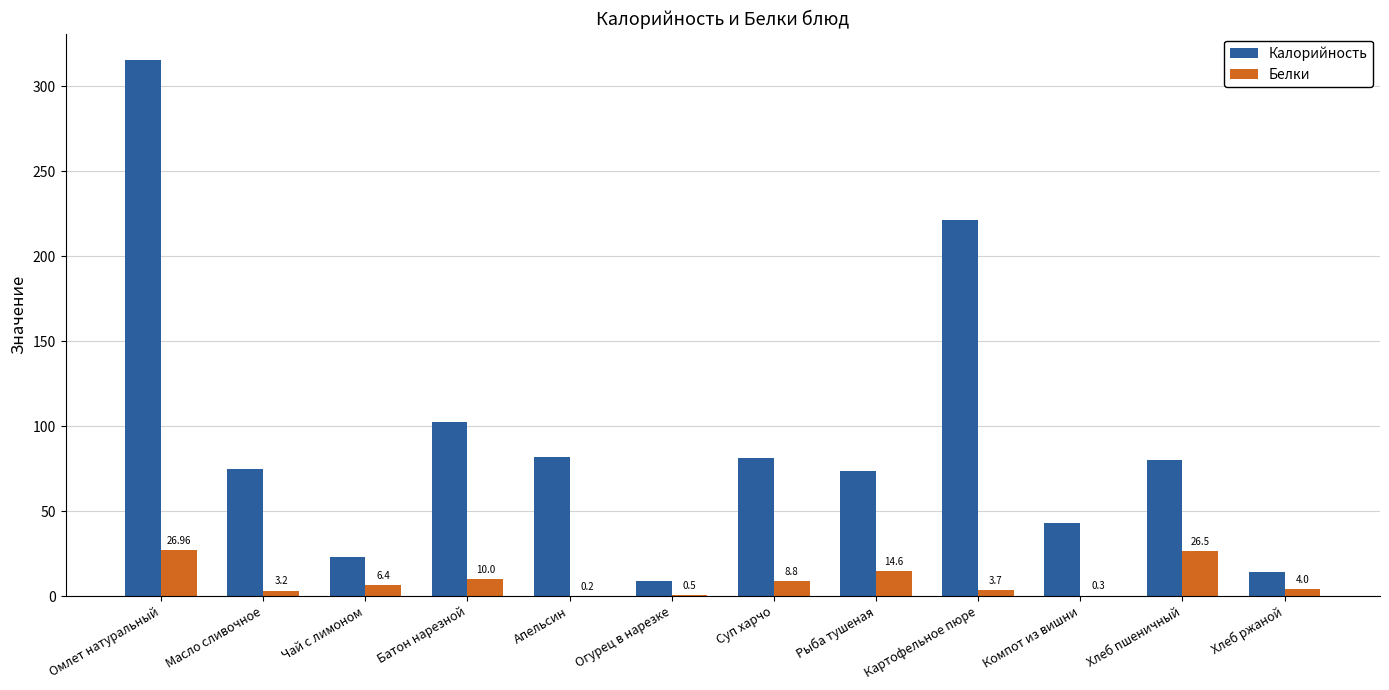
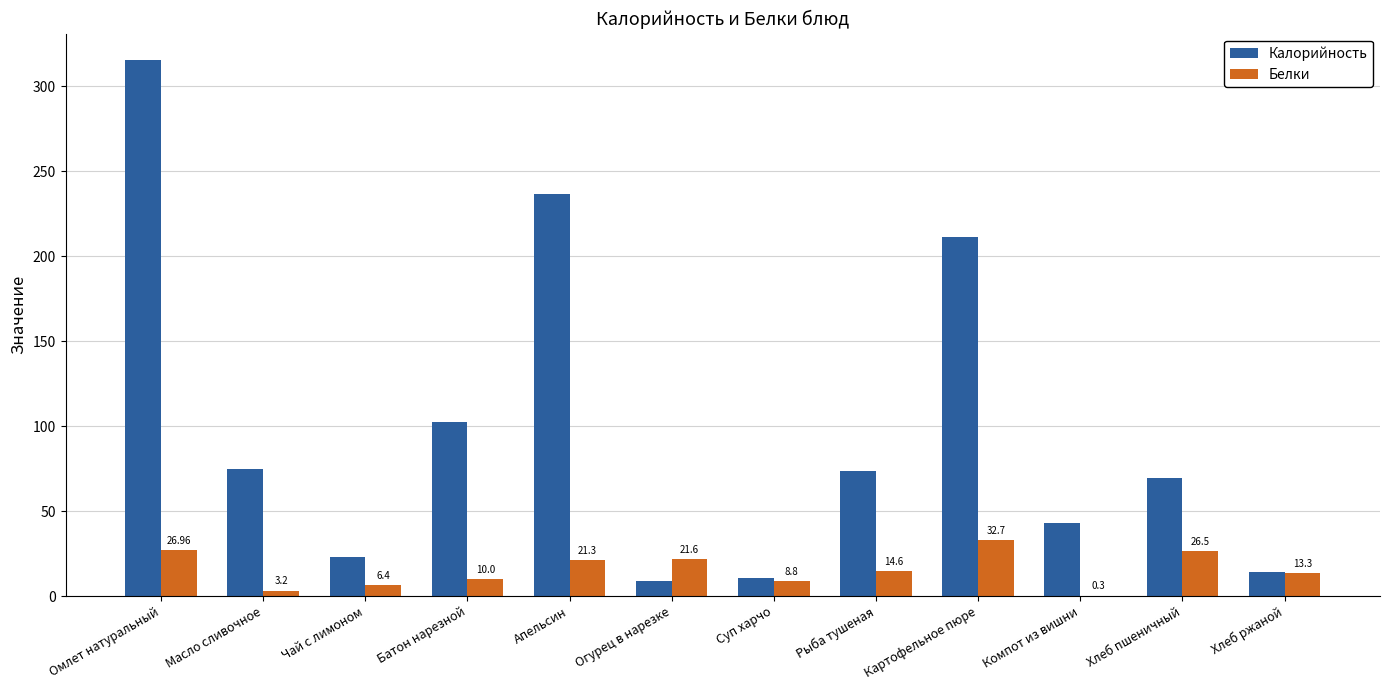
Калорийность, Апельсин: 82 -> 236
Белки, Апельсин: 0.2 -> 21.3
Белки, Огурец в нарезке: 0.5 -> 21.6
Калорийность, Суп харчо: 81 -> 11
Калорийность, Картофельное пюре: 221 -> 211
Белки, Картофельное пюре: 3.7 -> 32.7
Калорийность, Хлеб пшеничный: 80 -> 70
Белки, Хлеб ржаной: 4.0 -> 13.3
